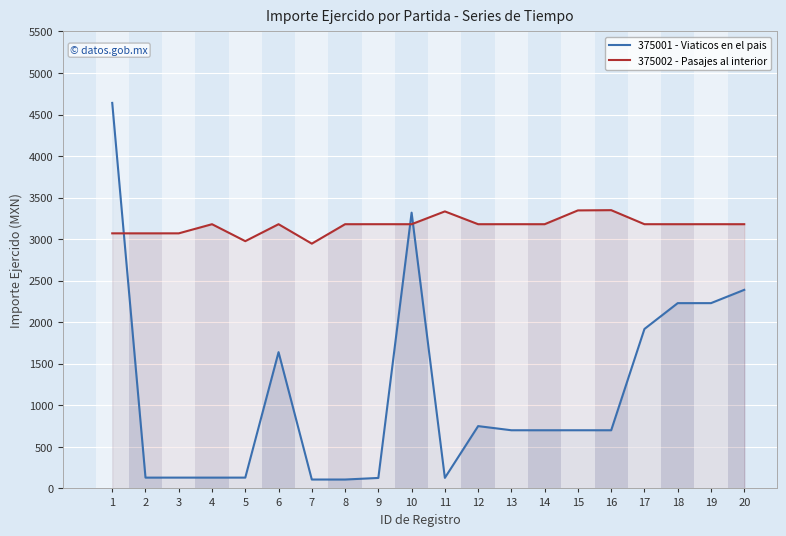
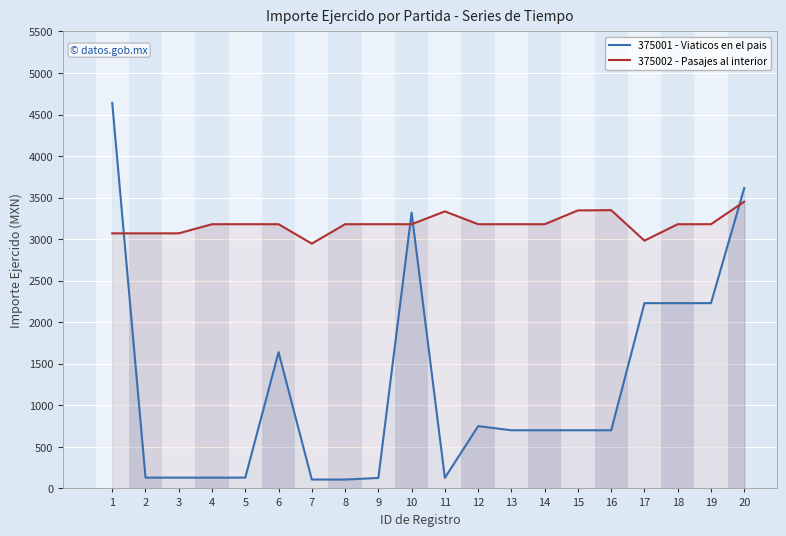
375002 - Pasajes al interior, 5: 3000 -> 3200
375001 - Viaticos en el pais, 17: 1900 -> 2200
375002 - Pasajes al interior, 17: 3200 -> 3000
375001 - Viaticos en el pais, 20: 2400 -> 3600
375002 - Pasajes al interior, 20: 3200 -> 3500
